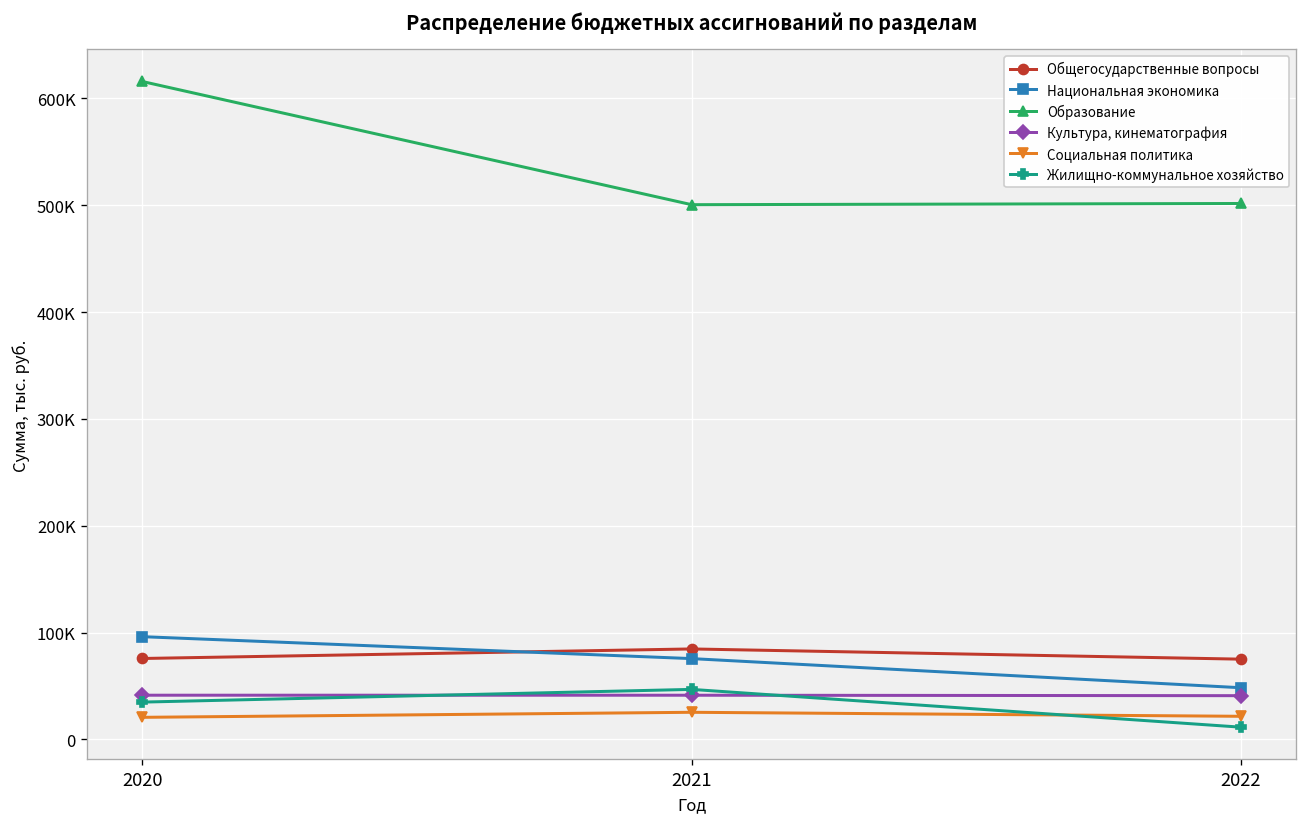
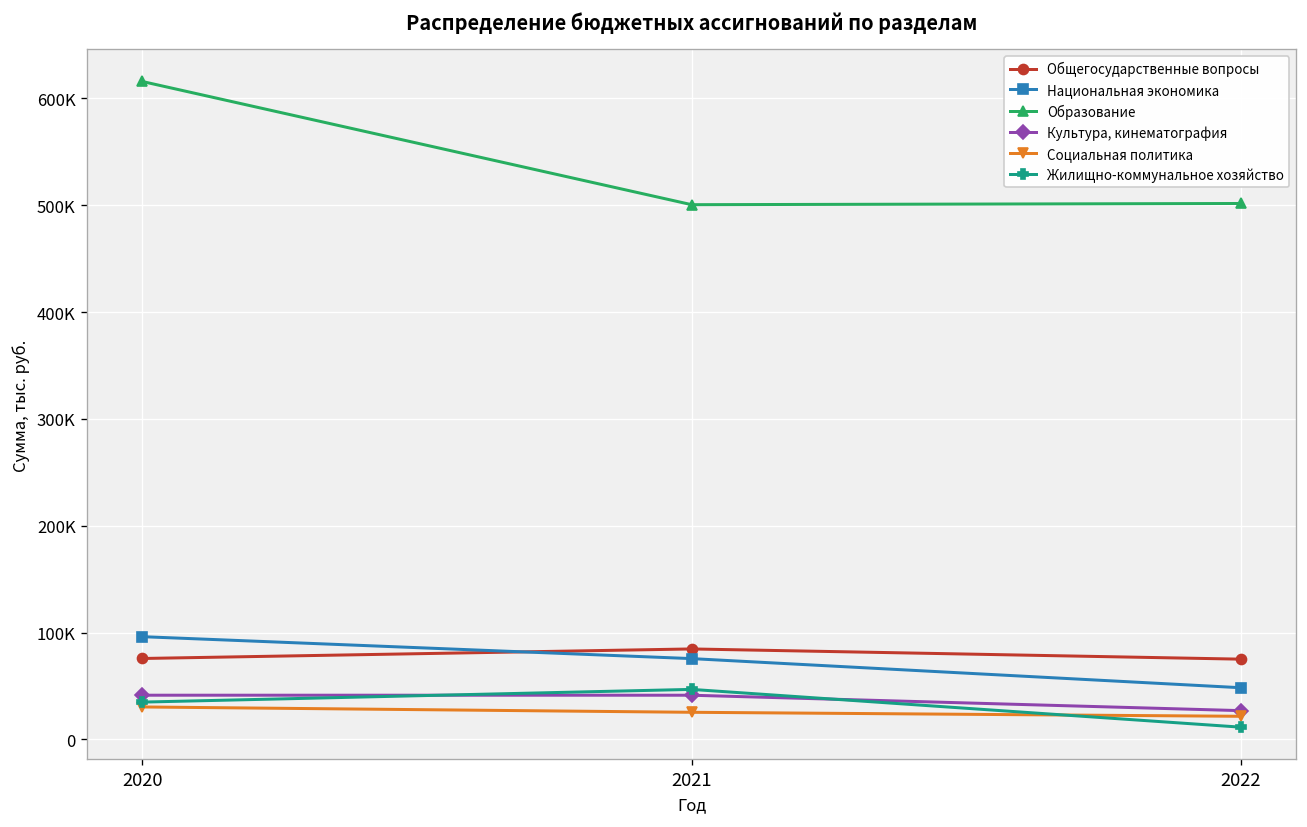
Социальная политика, 2020: 20000 -> 30000
Культура, кинематография, 2022: 40000 -> 30000
